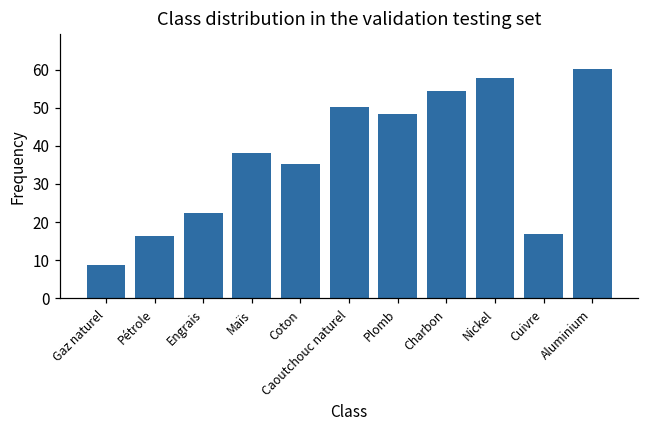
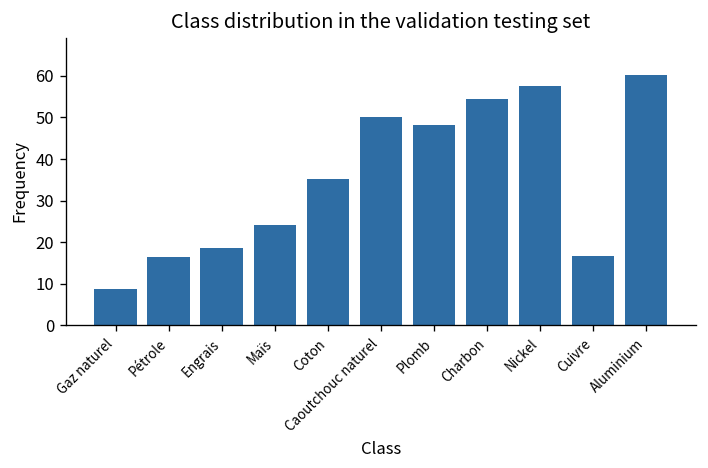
Engrais: 22 -> 19
Maïs: 38 -> 24
